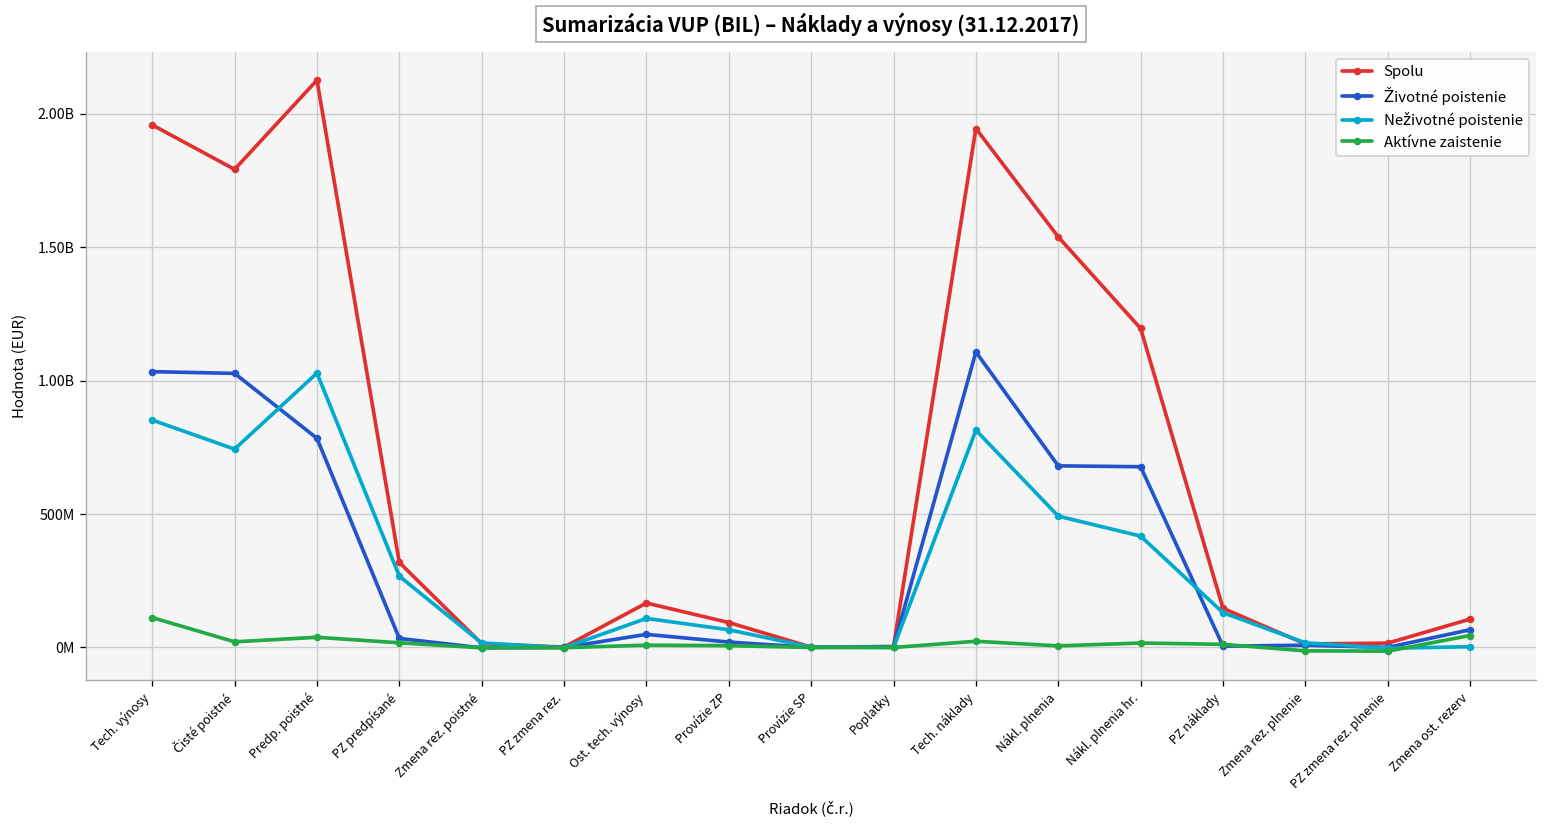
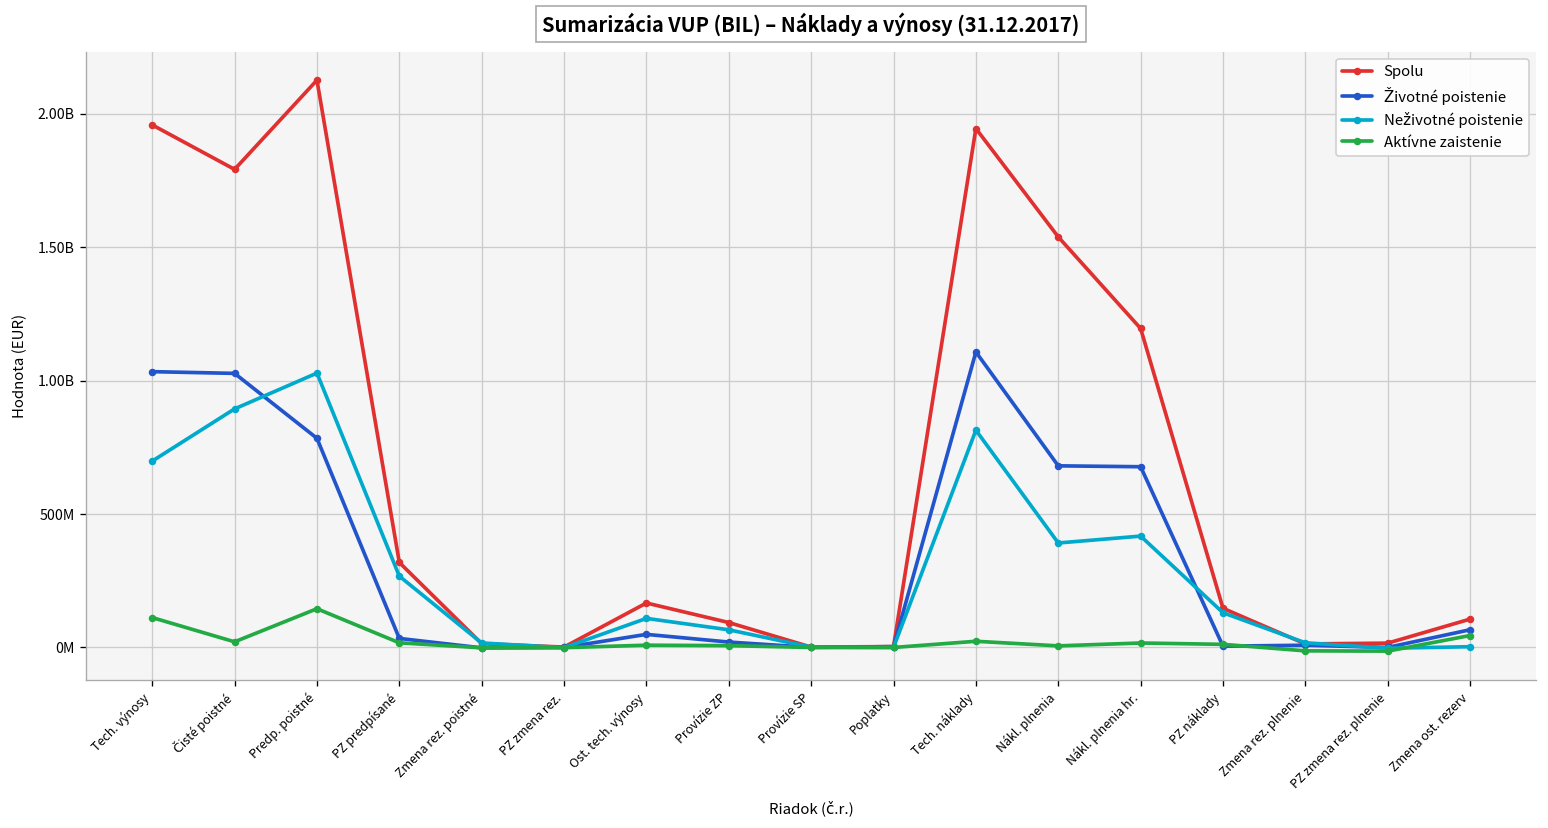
Neživotné poistenie, Tech. výnosy: 850000000 -> 700000000
Neživotné poistenie, Čisté poistné: 740000000 -> 890000000
Aktívne zaistenie, Predp. poistné: 40000000 -> 150000000
Neživotné poistenie, Nákl. plnenia: 490000000 -> 390000000
